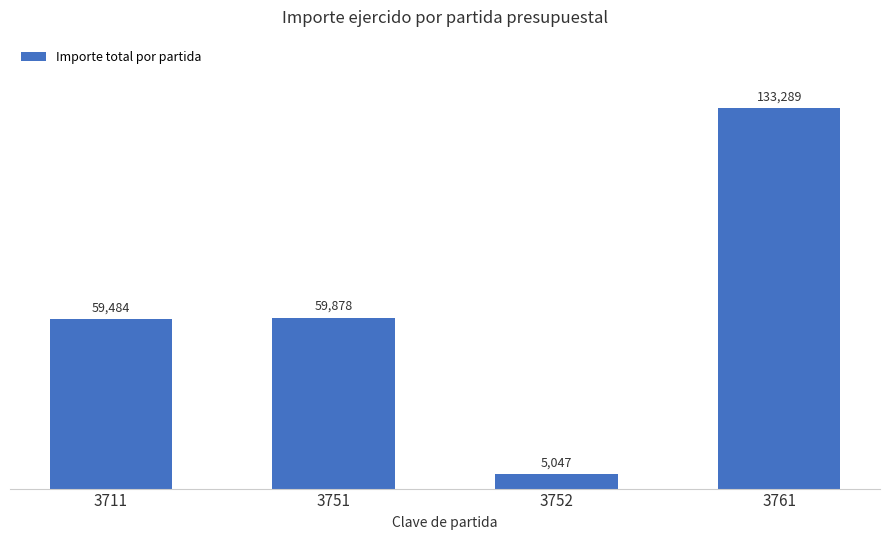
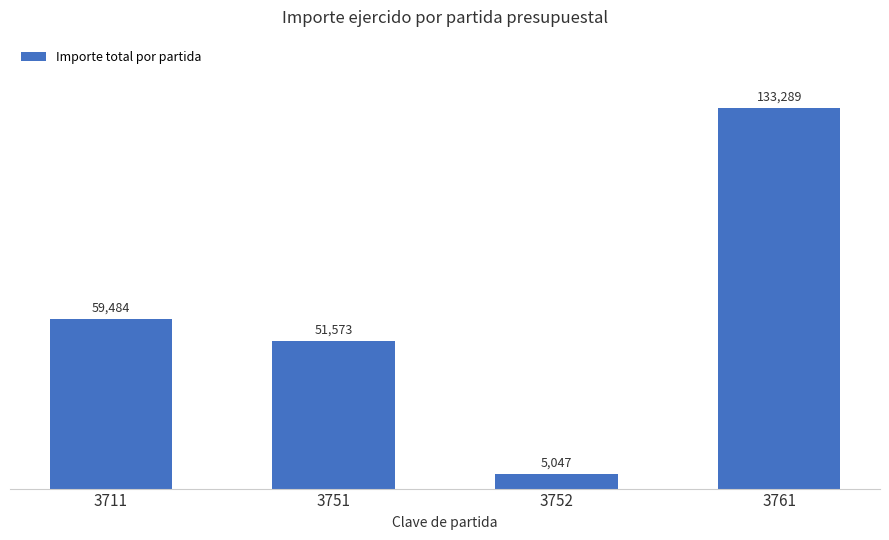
3751: 59,878 -> 51,573
